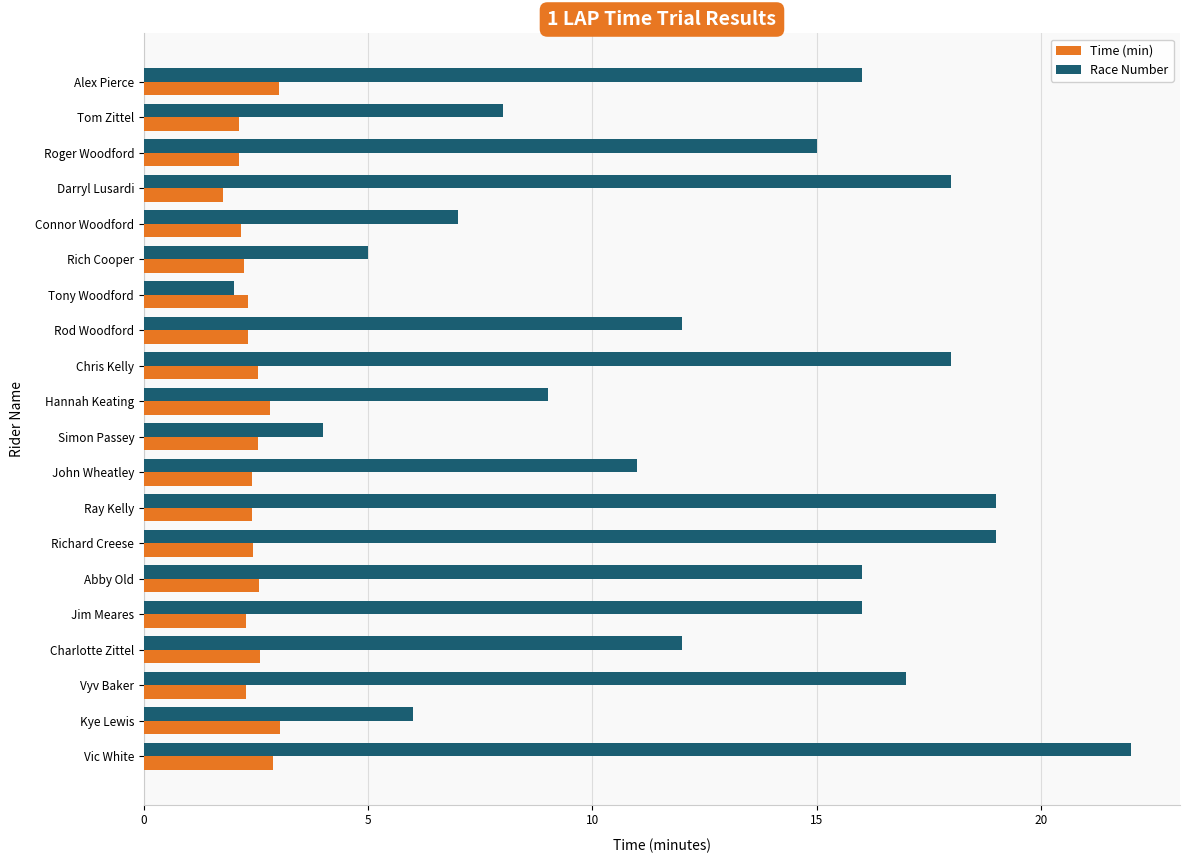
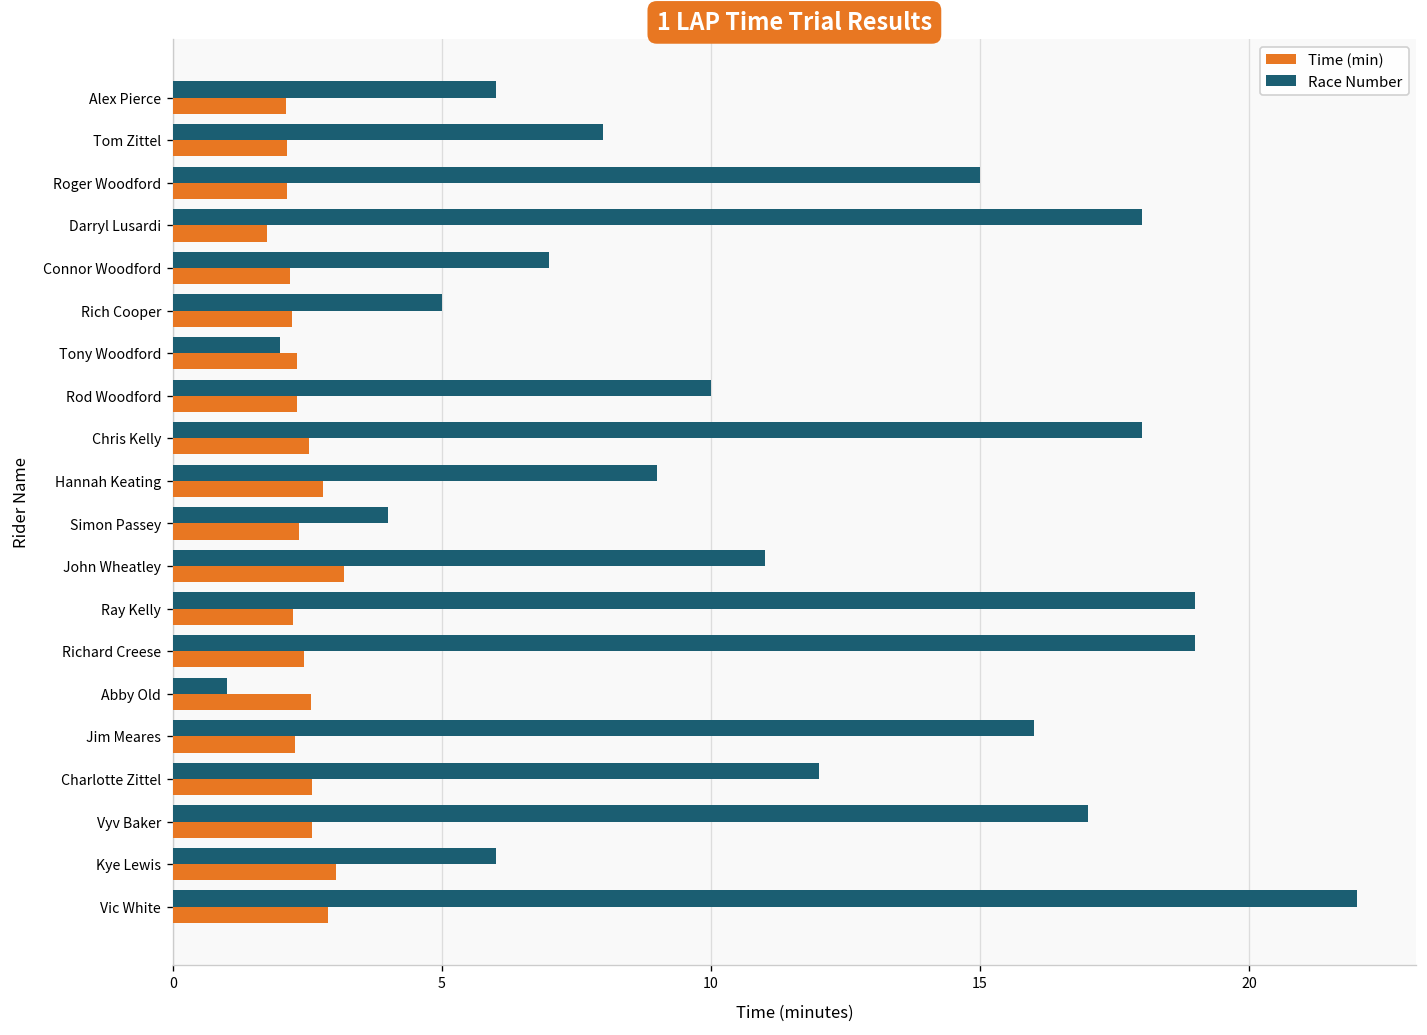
Race Number, Alex Pierce: 16 -> 6
Time (min), Alex Pierce: 3.0 -> 2.1
Race Number, Rod Woodford: 12 -> 10
Time (min), Simon Passey: 2.5 -> 2.4
Time (min), John Wheatley: 2.4 -> 3.2
Time (min), Ray Kelly: 2.4 -> 2.2
Race Number, Abby Old: 16 -> 1
Time (min), Vyv Baker: 2.3 -> 2.6
